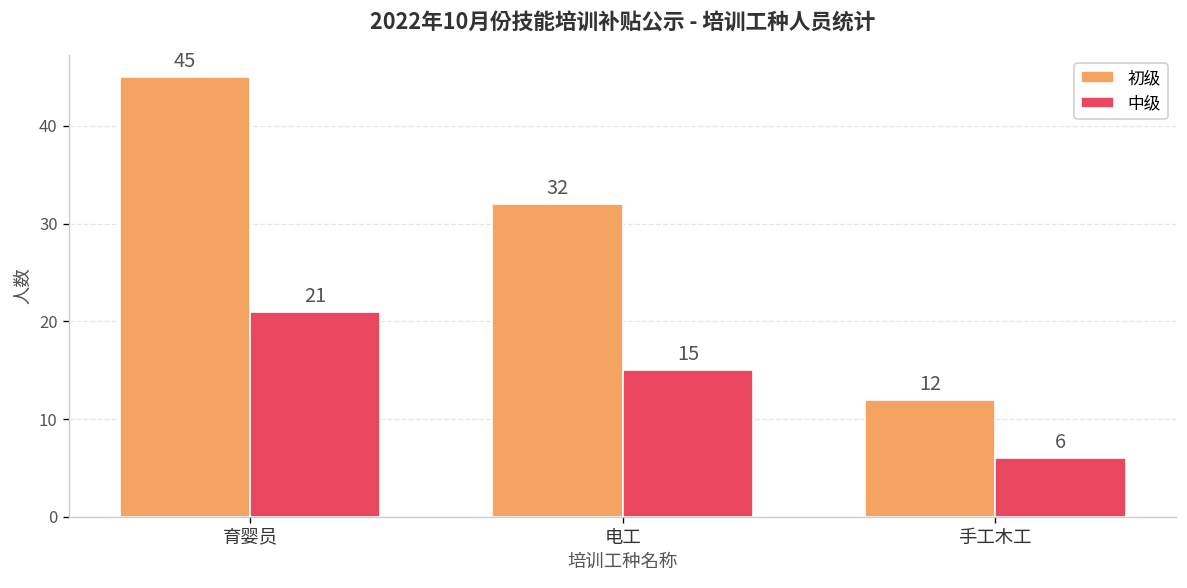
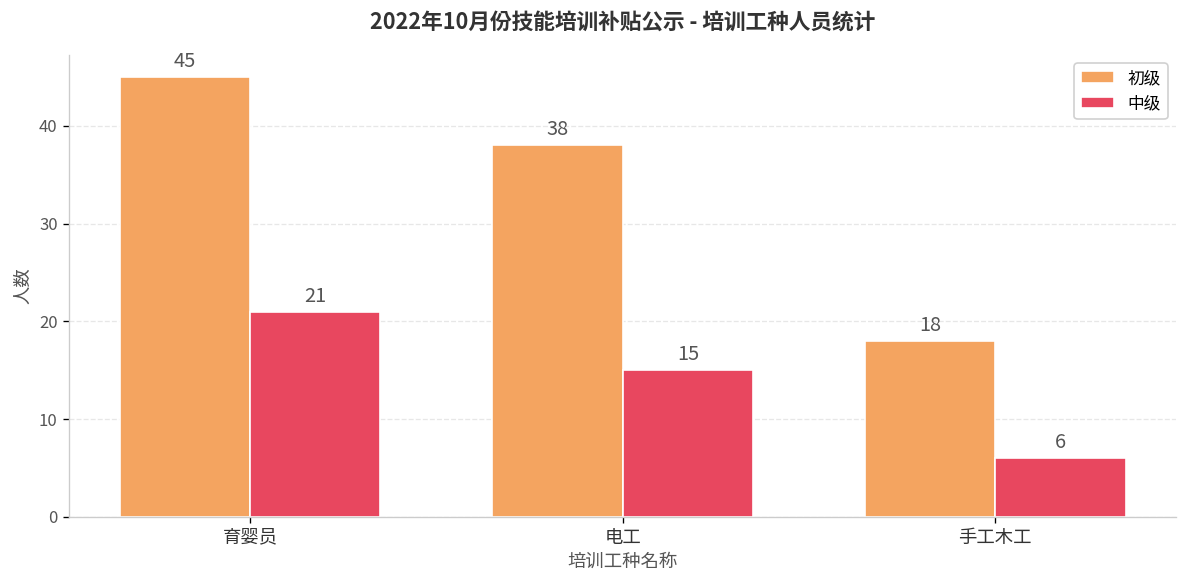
初级, 电工: 32 -> 38
初级, 手工木工: 12 -> 18
